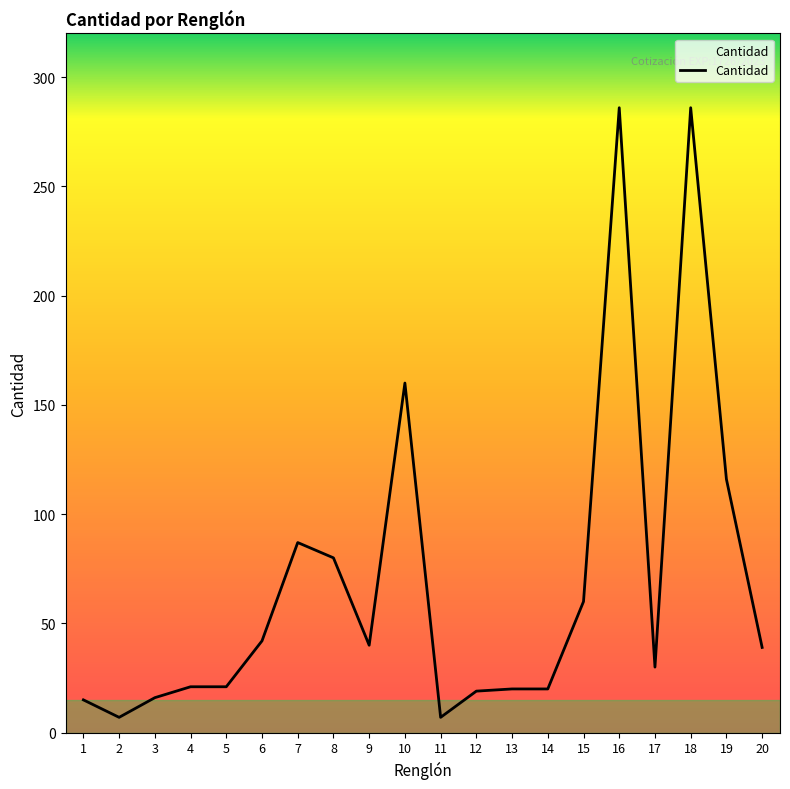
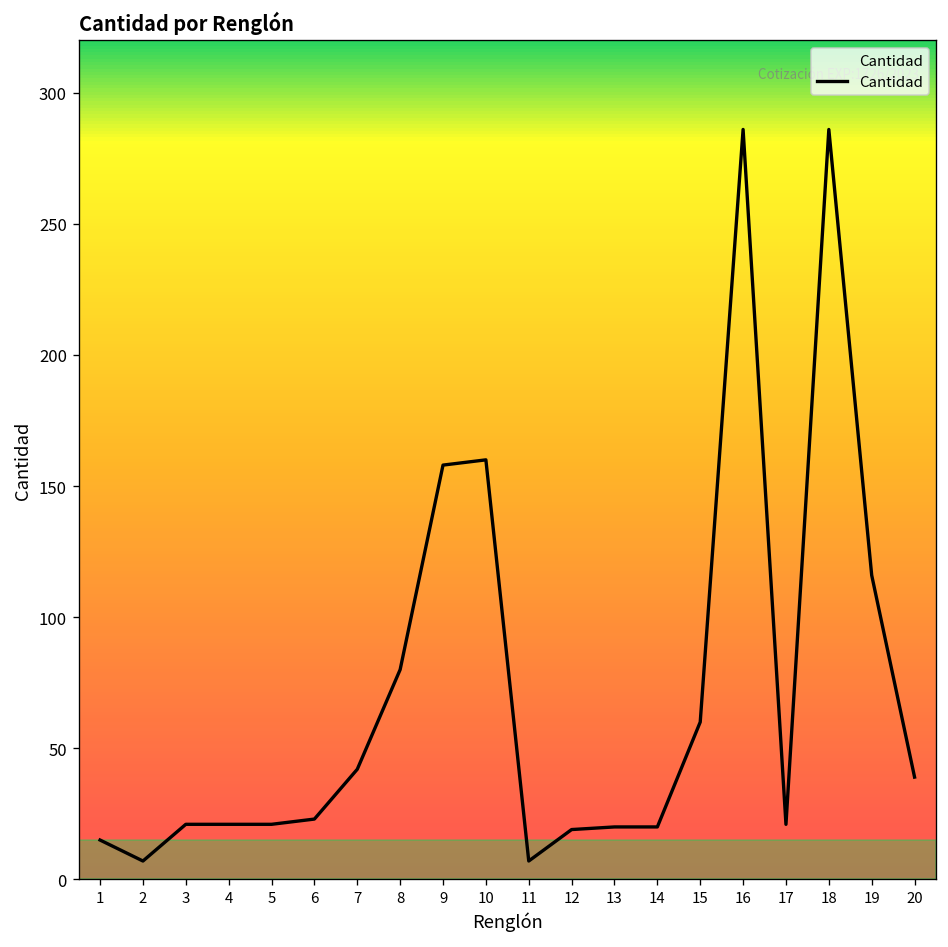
3: 16 -> 21
6: 42 -> 23
7: 87 -> 42
9: 40 -> 158
17: 30 -> 21
